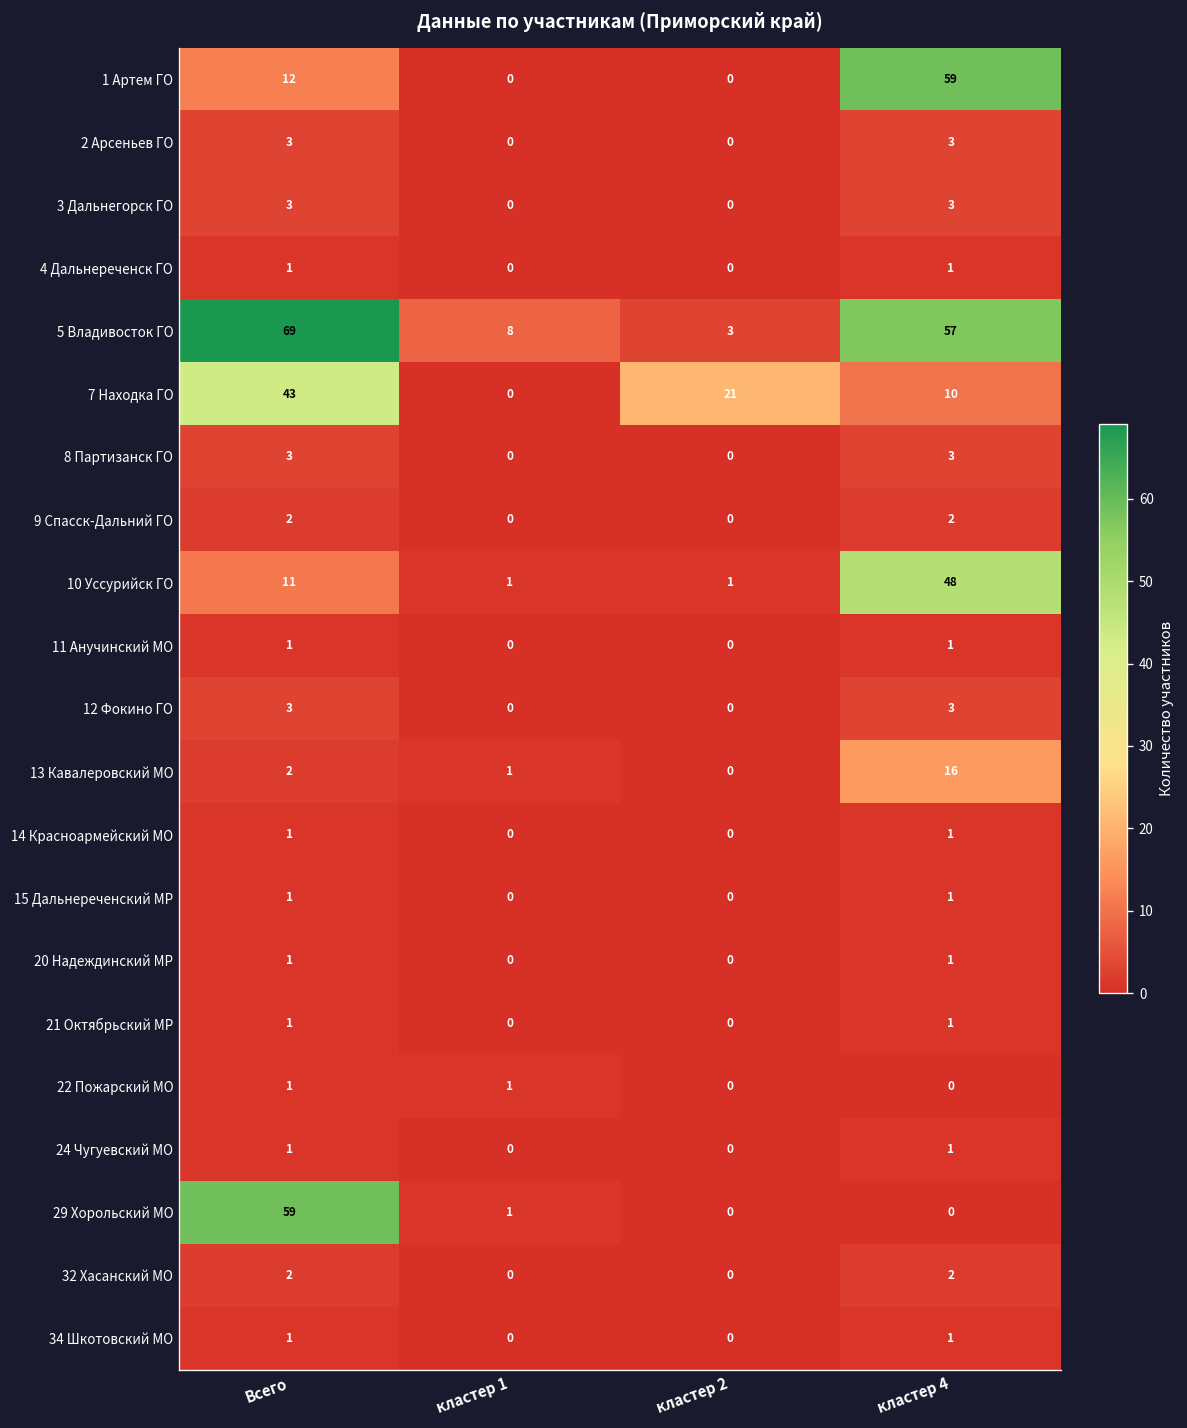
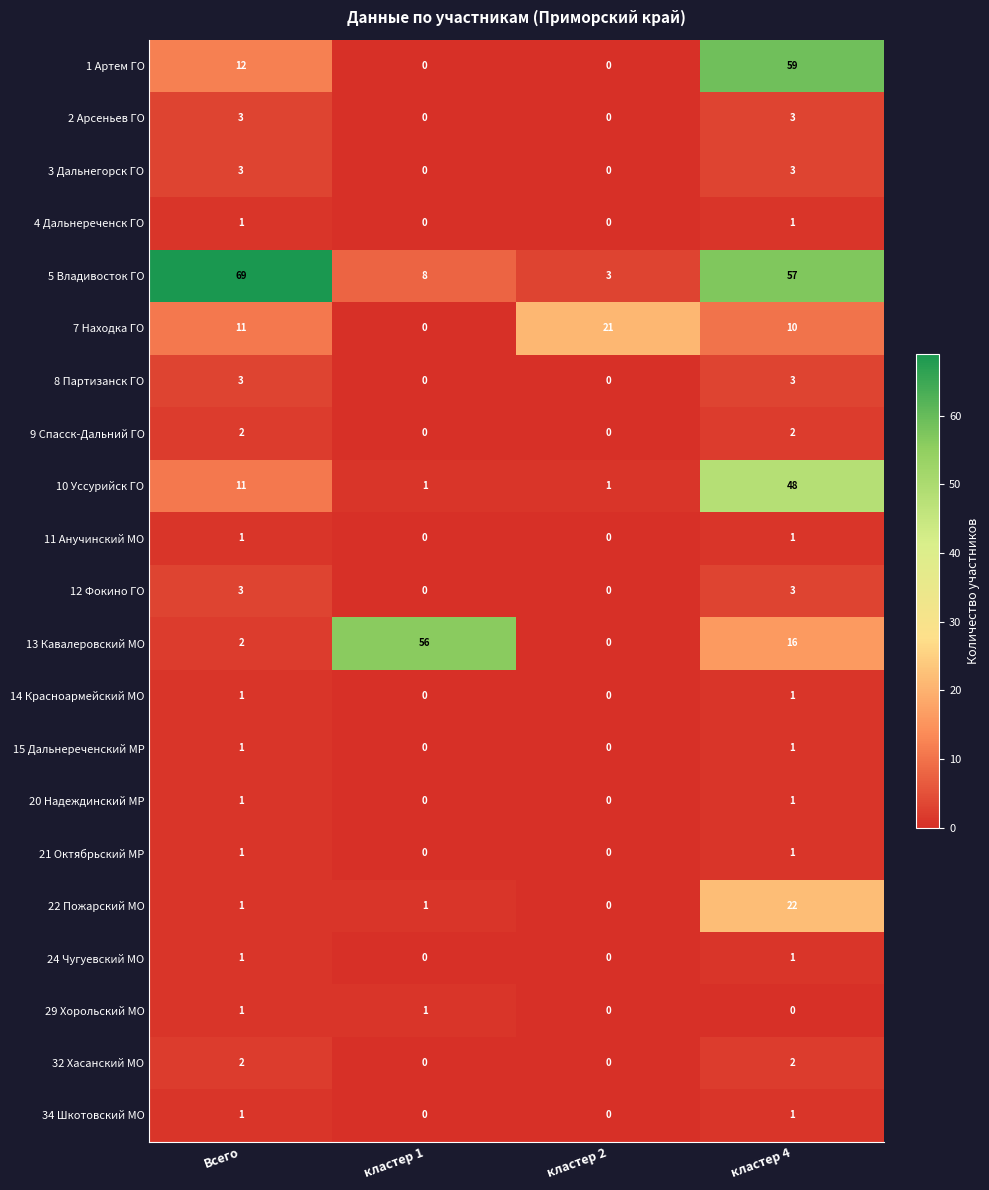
7 Находка ГО, Всего: 43 -> 11
13 Кавалеровский МО, кластер 1: 1 -> 56
22 Пожарский МО, кластер 4: 0 -> 22
29 Хорольский МО, Всего: 59 -> 1
